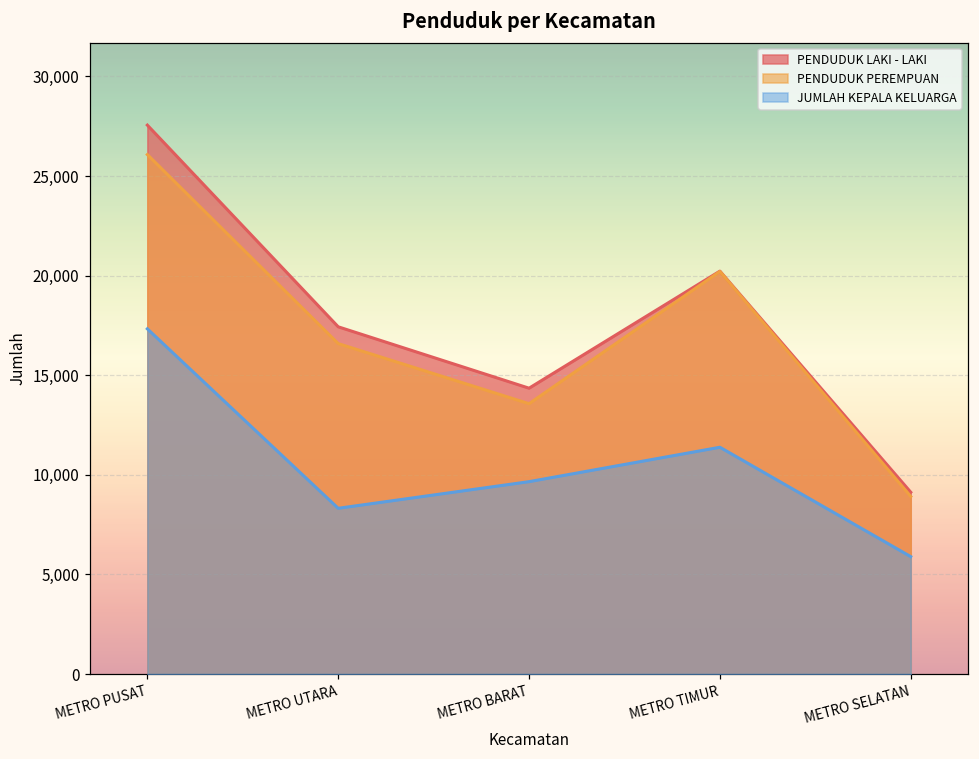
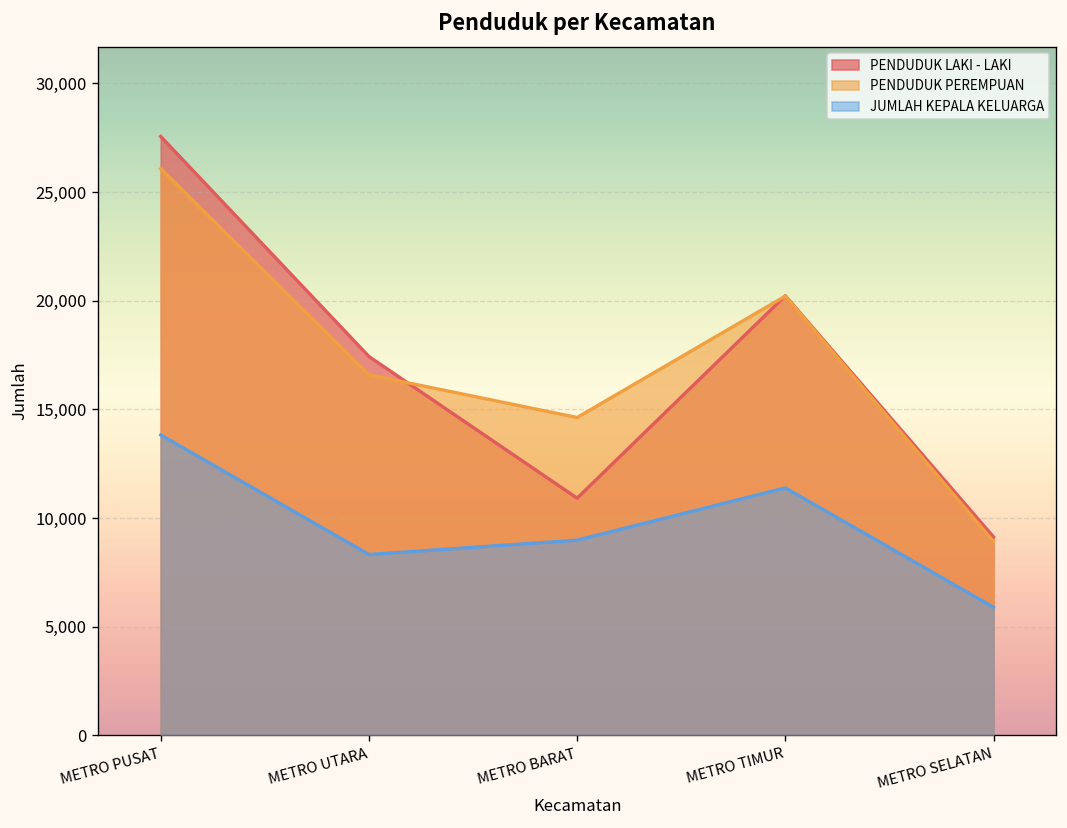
JUMLAH KEPALA KELUARGA, METRO PUSAT: 17,300 -> 13,800
PENDUDUK LAKI - LAKI, METRO BARAT: 14,400 -> 10,900
PENDUDUK PEREMPUAN, METRO BARAT: 13,600 -> 14,600
JUMLAH KEPALA KELUARGA, METRO BARAT: 9,700 -> 9,000
